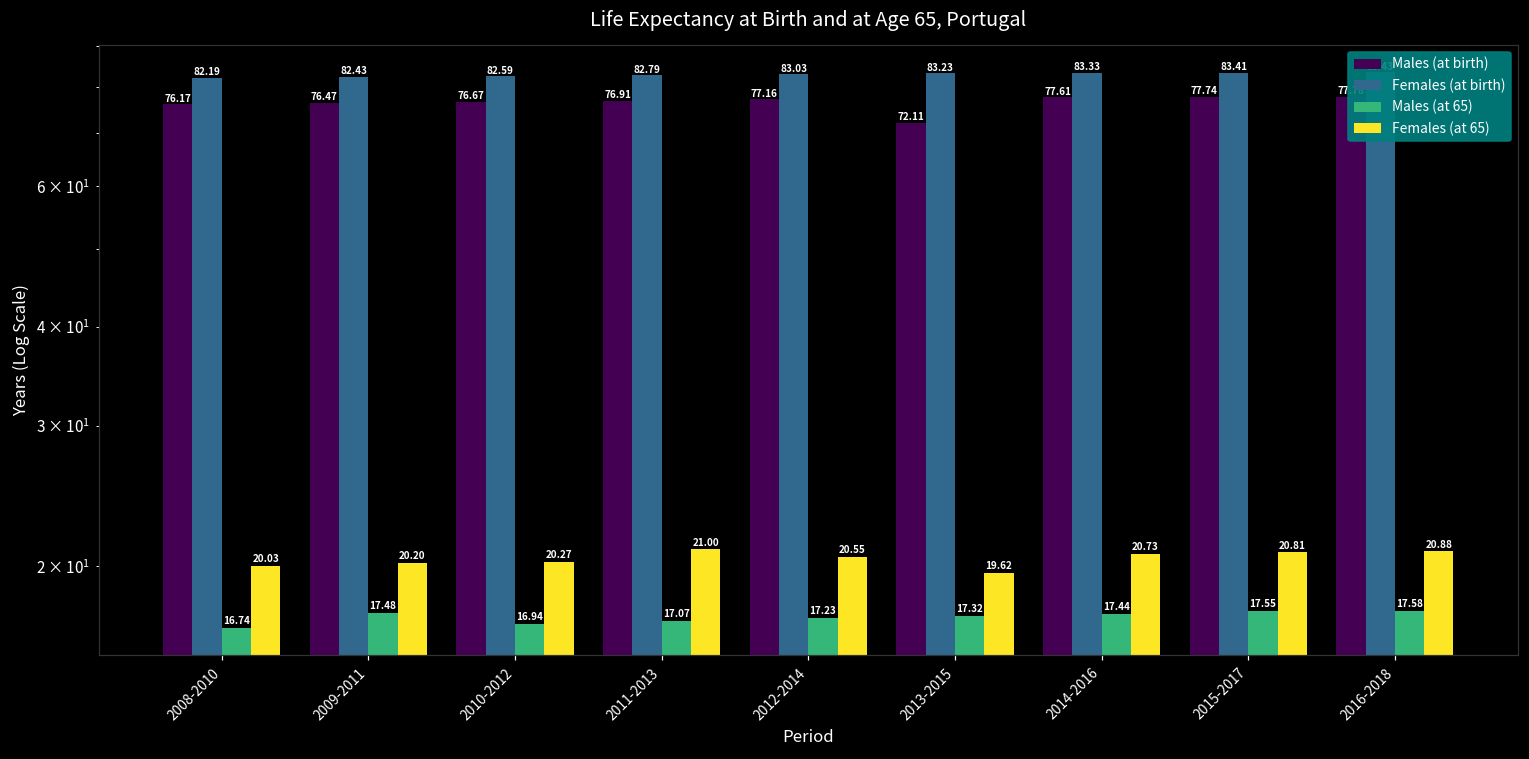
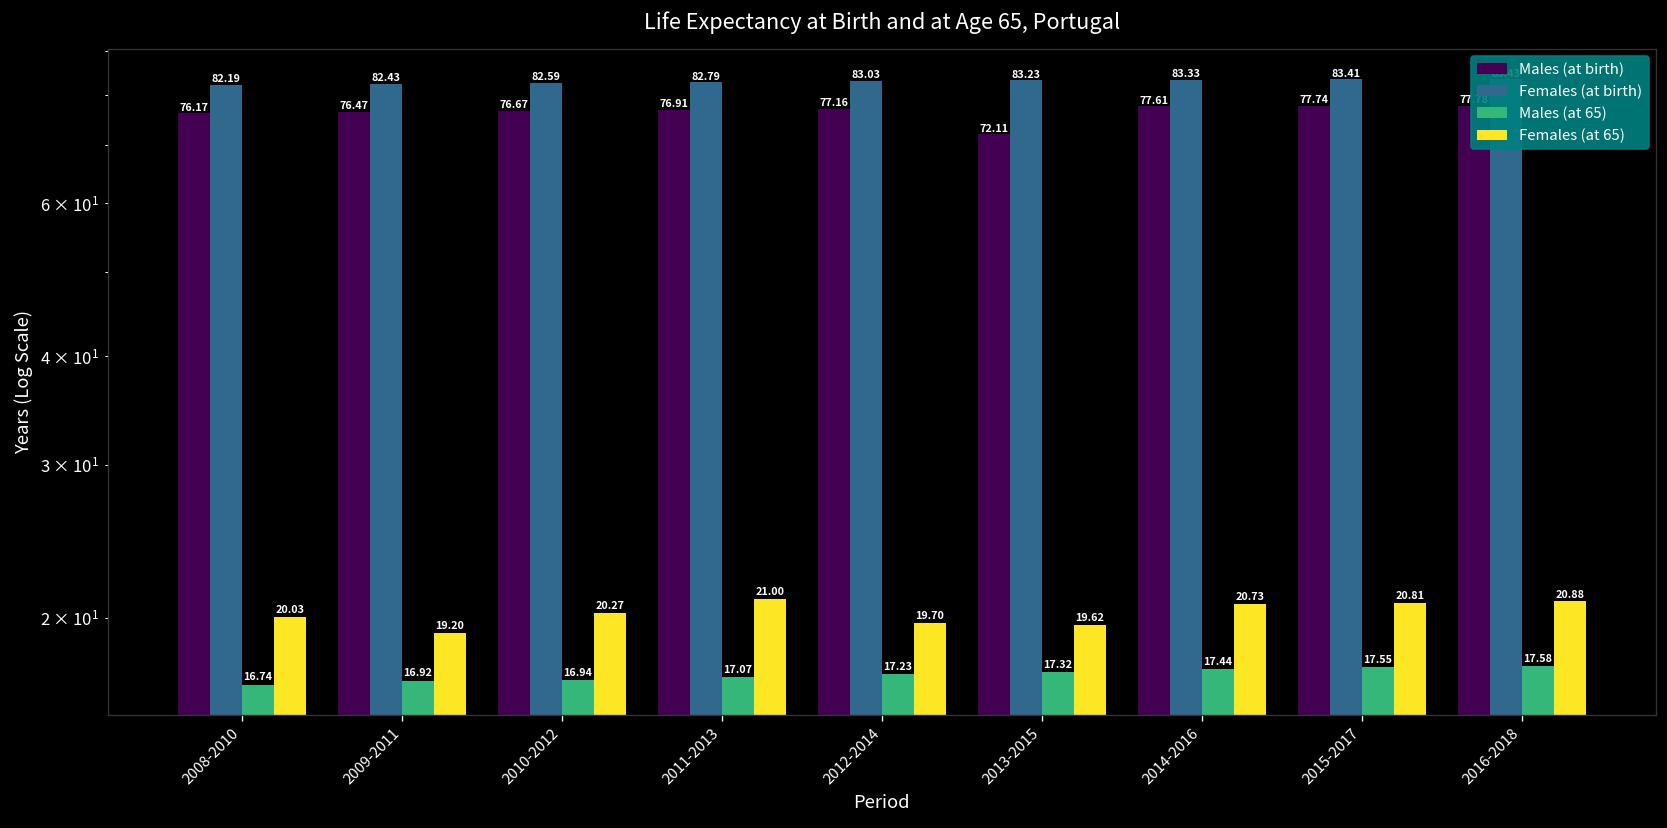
Males (at 65), 2009-2011: 17.48 -> 16.92
Females (at 65), 2009-2011: 20.20 -> 19.20
Females (at 65), 2012-2014: 20.55 -> 19.70
